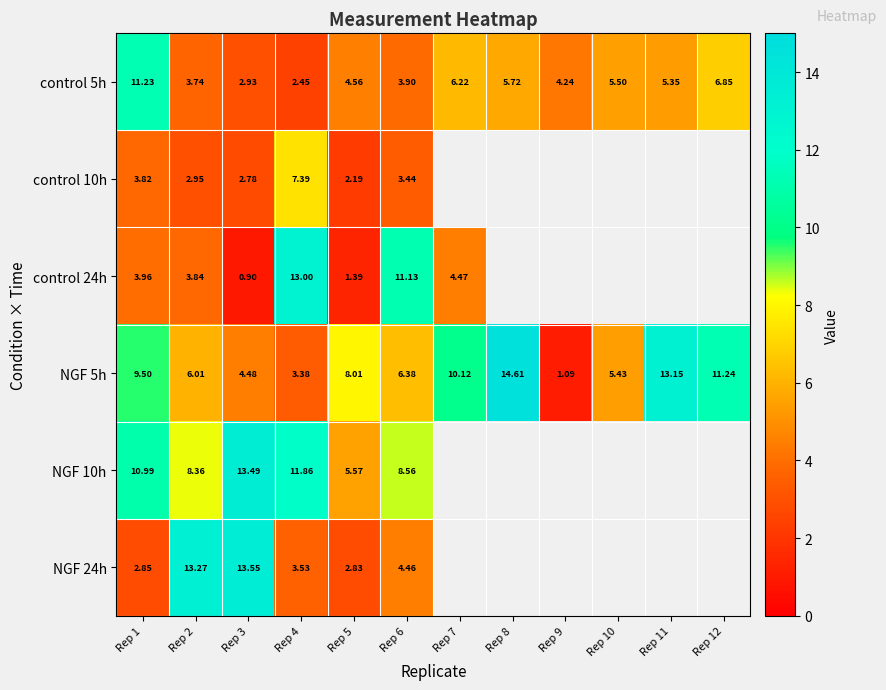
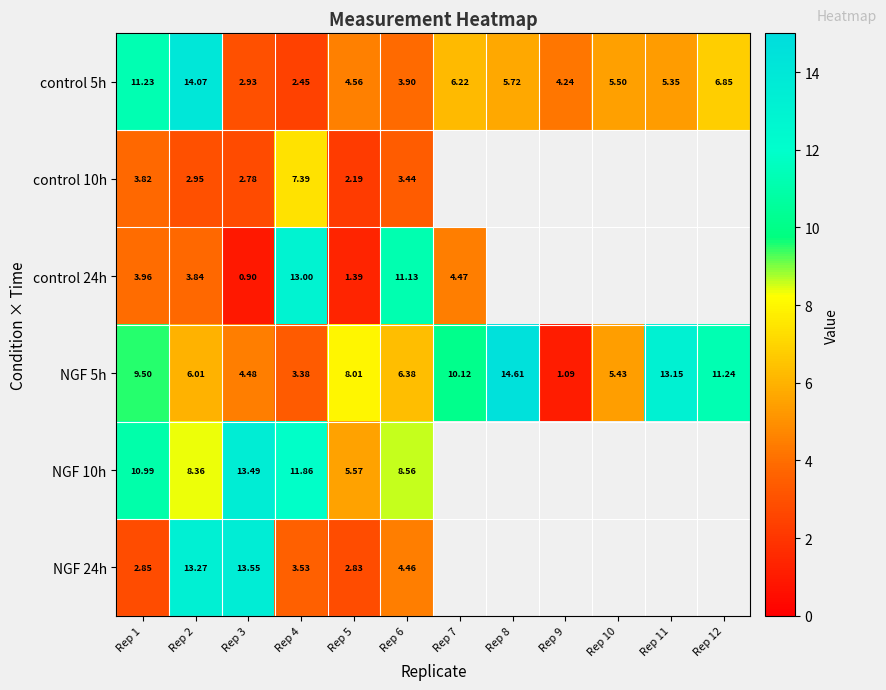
control 5h, Rep 2: 3.74 -> 14.07
